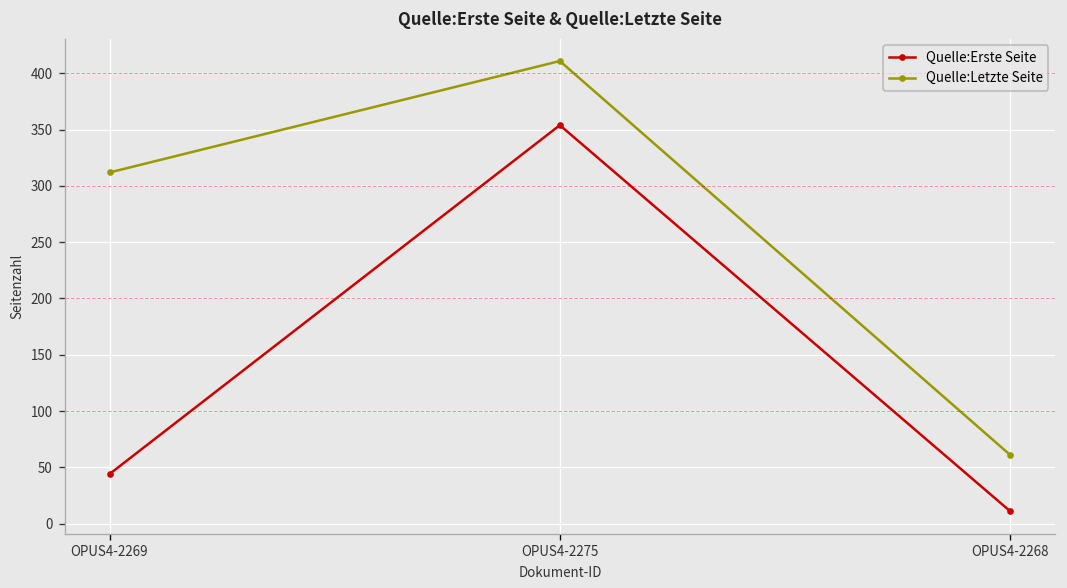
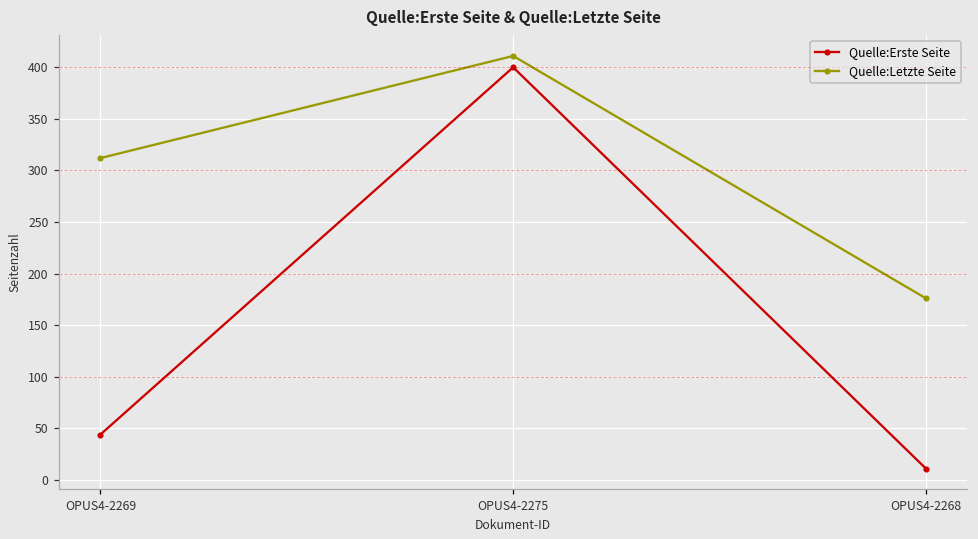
Quelle:Erste Seite, OPUS4-2275: 350 -> 400
Quelle:Letzte Seite, OPUS4-2268: 60 -> 180
